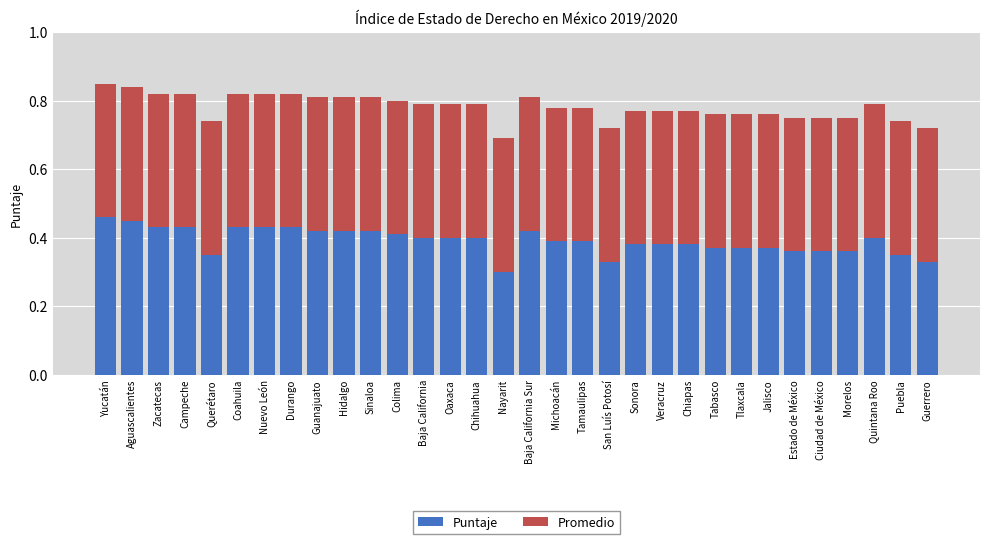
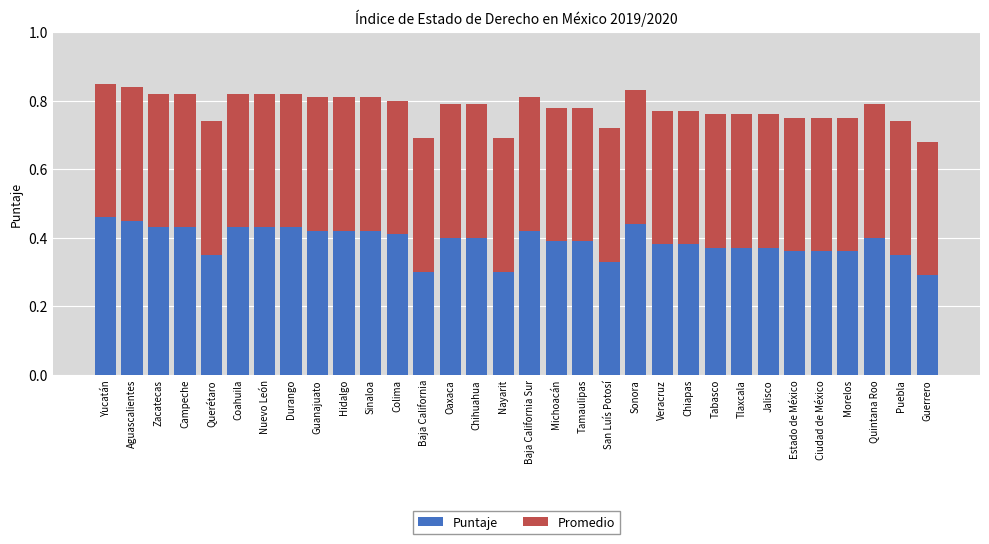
Puntaje, Baja California: 0.4 -> 0.3
Puntaje, Sonora: 0.38 -> 0.44
Puntaje, Guerrero: 0.33 -> 0.29
